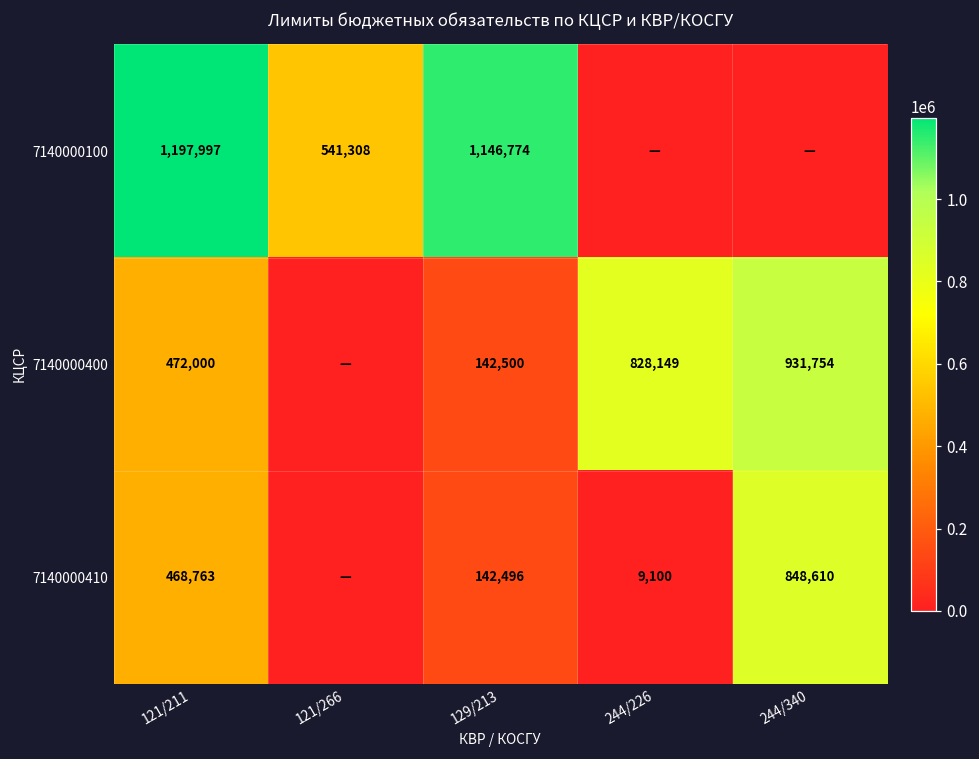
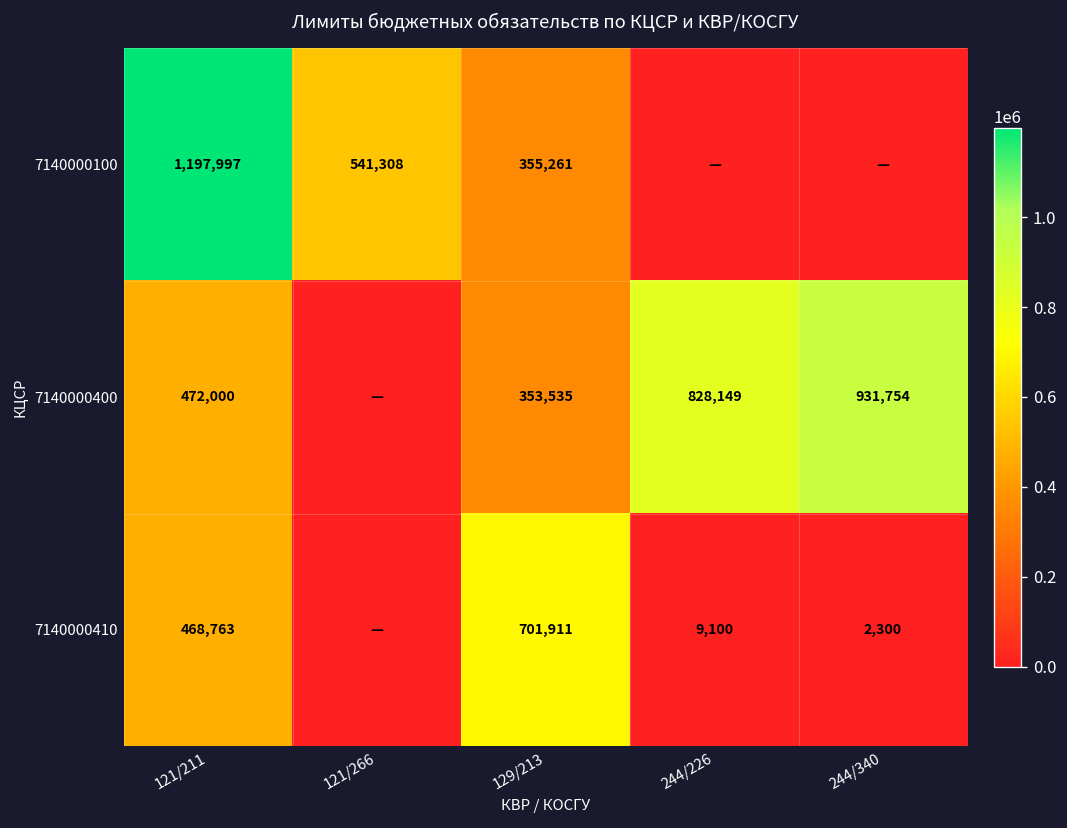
7140000100, 129/213: 1,146,774 -> 355,261
7140000400, 129/213: 142,500 -> 353,535
7140000410, 129/213: 142,496 -> 701,911
7140000410, 244/340: 848,610 -> 2,300
